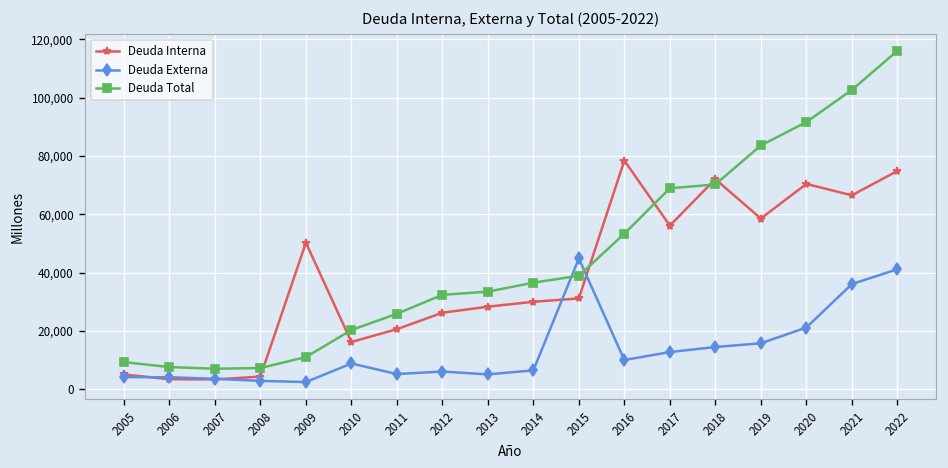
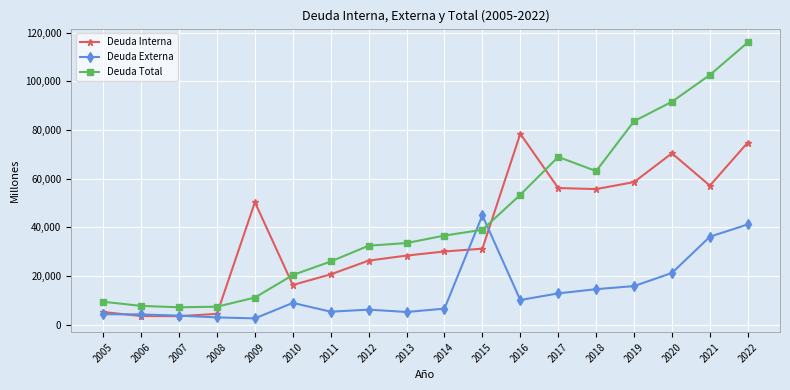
Deuda Interna, 2018: 72,000 -> 56,000
Deuda Total, 2018: 70,000 -> 63,000
Deuda Interna, 2021: 67,000 -> 57,000
